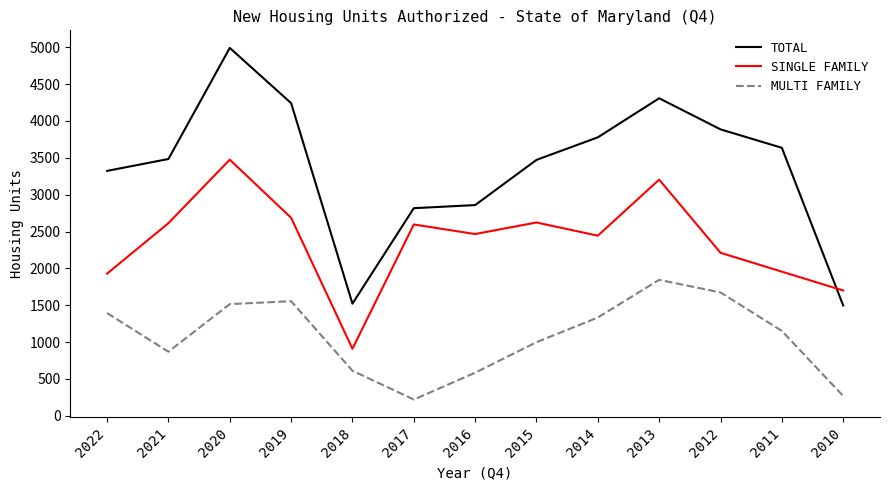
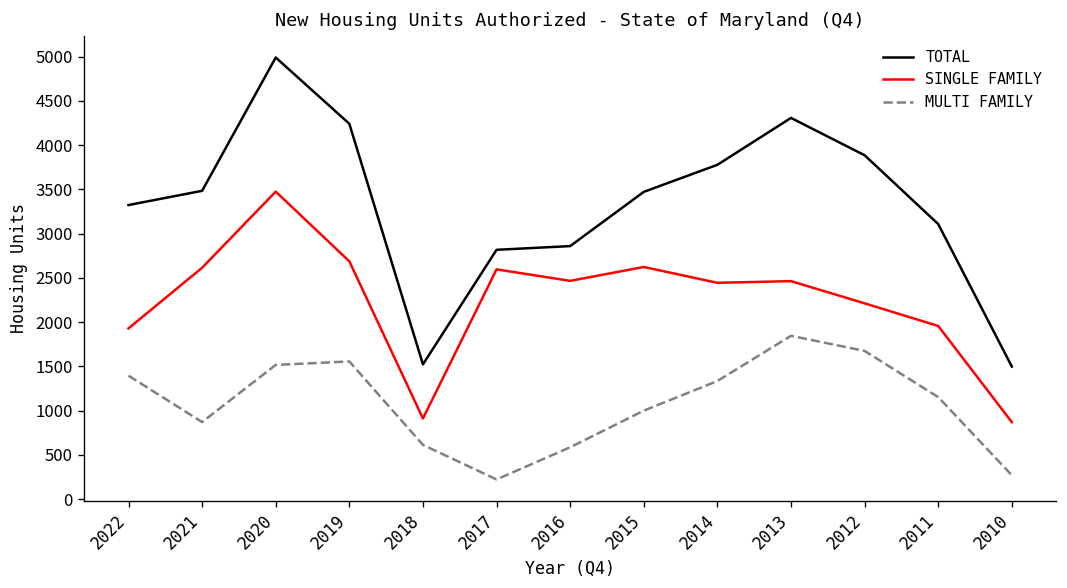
SINGLE FAMILY, 2013: 3200 -> 2500
TOTAL, 2011: 3600 -> 3100
SINGLE FAMILY, 2010: 1700 -> 900
